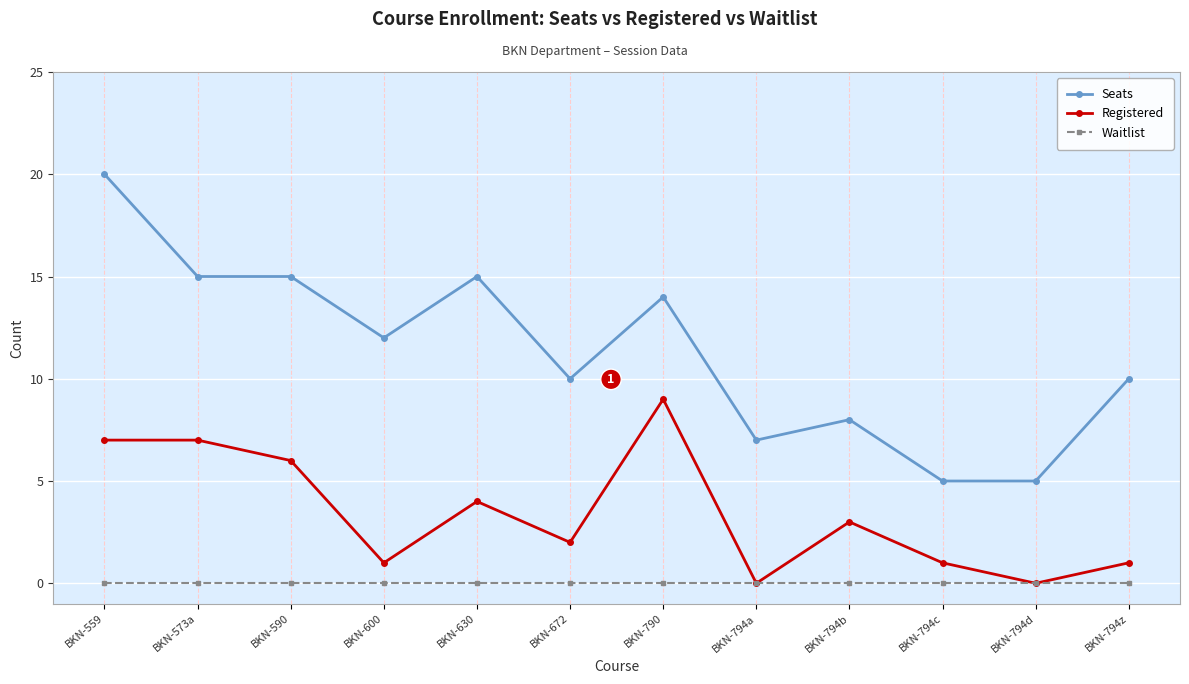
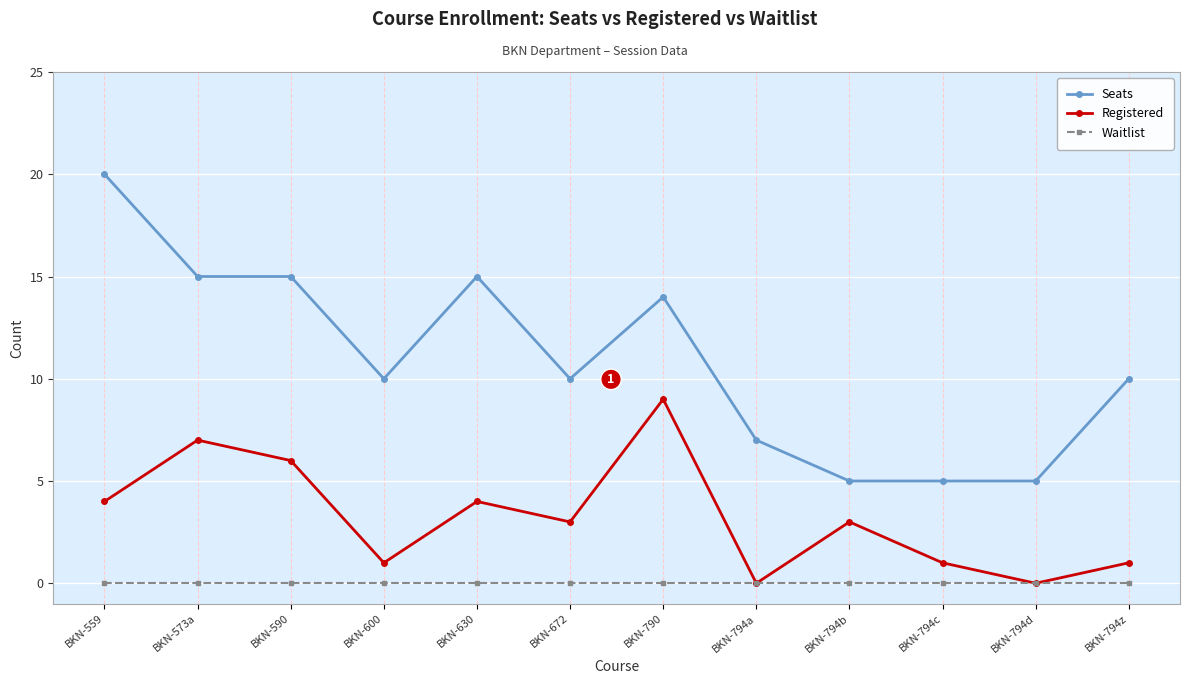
Registered, BKN-559: 7 -> 4
Seats, BKN-600: 12 -> 10
Registered, BKN-672: 2 -> 3
Seats, BKN-794b: 8 -> 5
